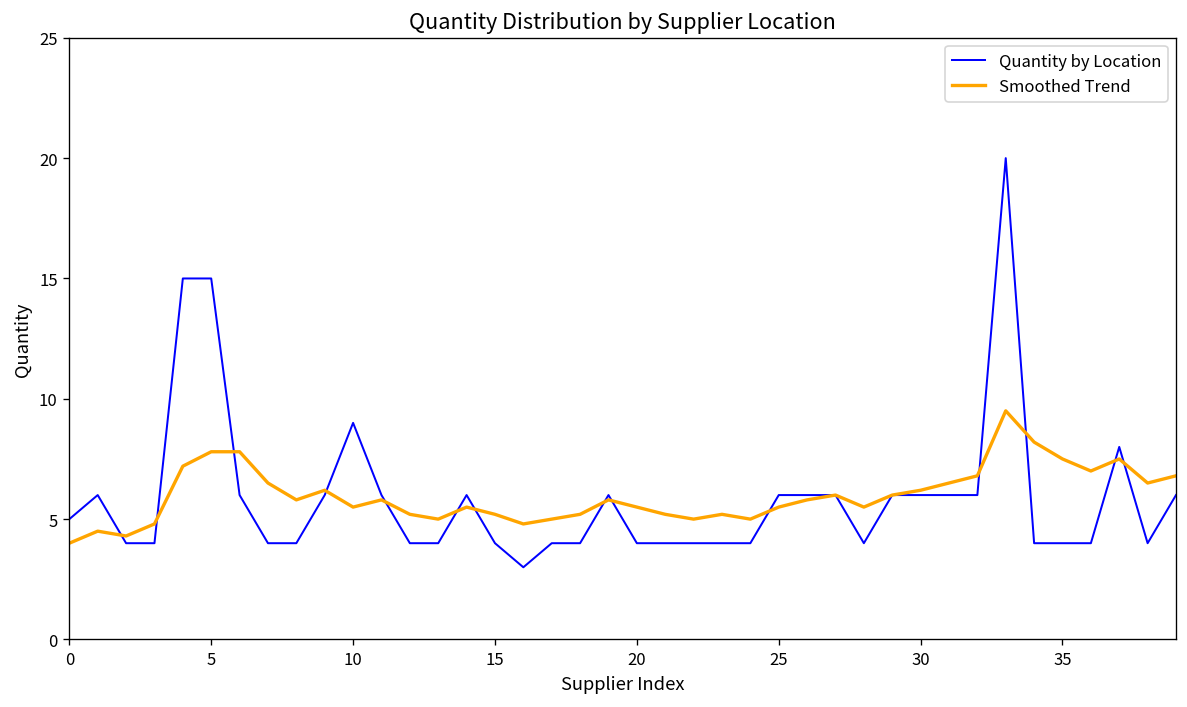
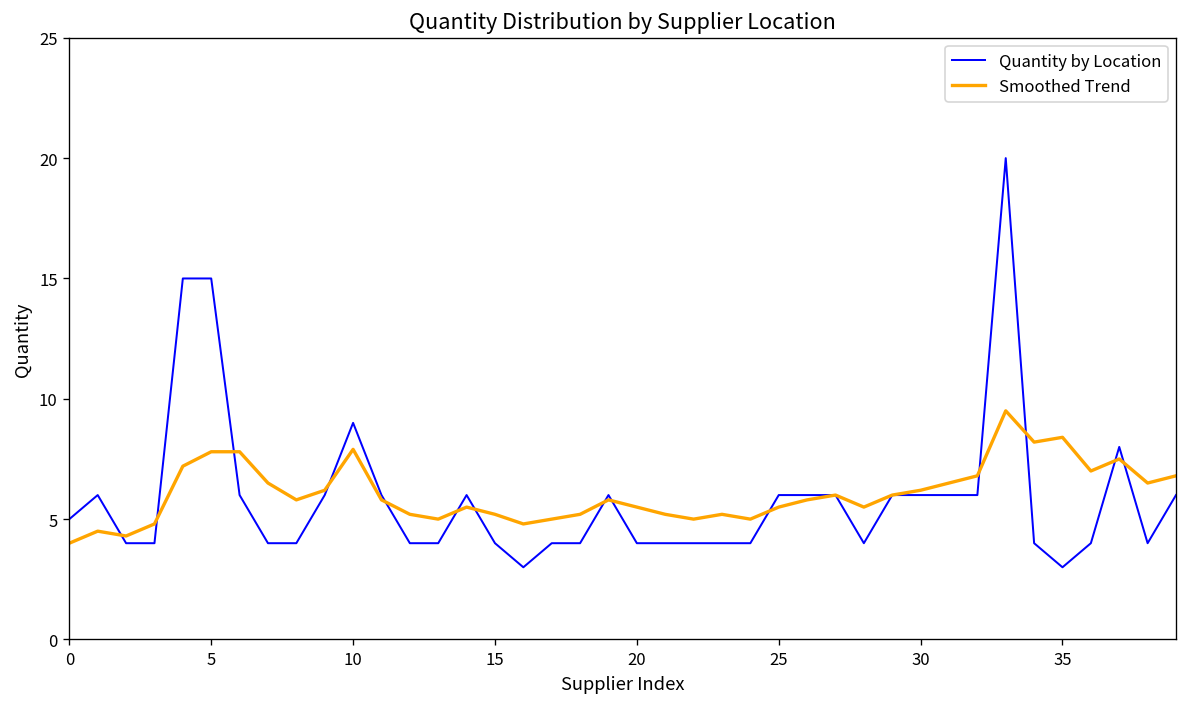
Smoothed Trend, 10: 5.5 -> 7.9
Quantity by Location, 35: 4 -> 3
Smoothed Trend, 35: 7.5 -> 8.4
